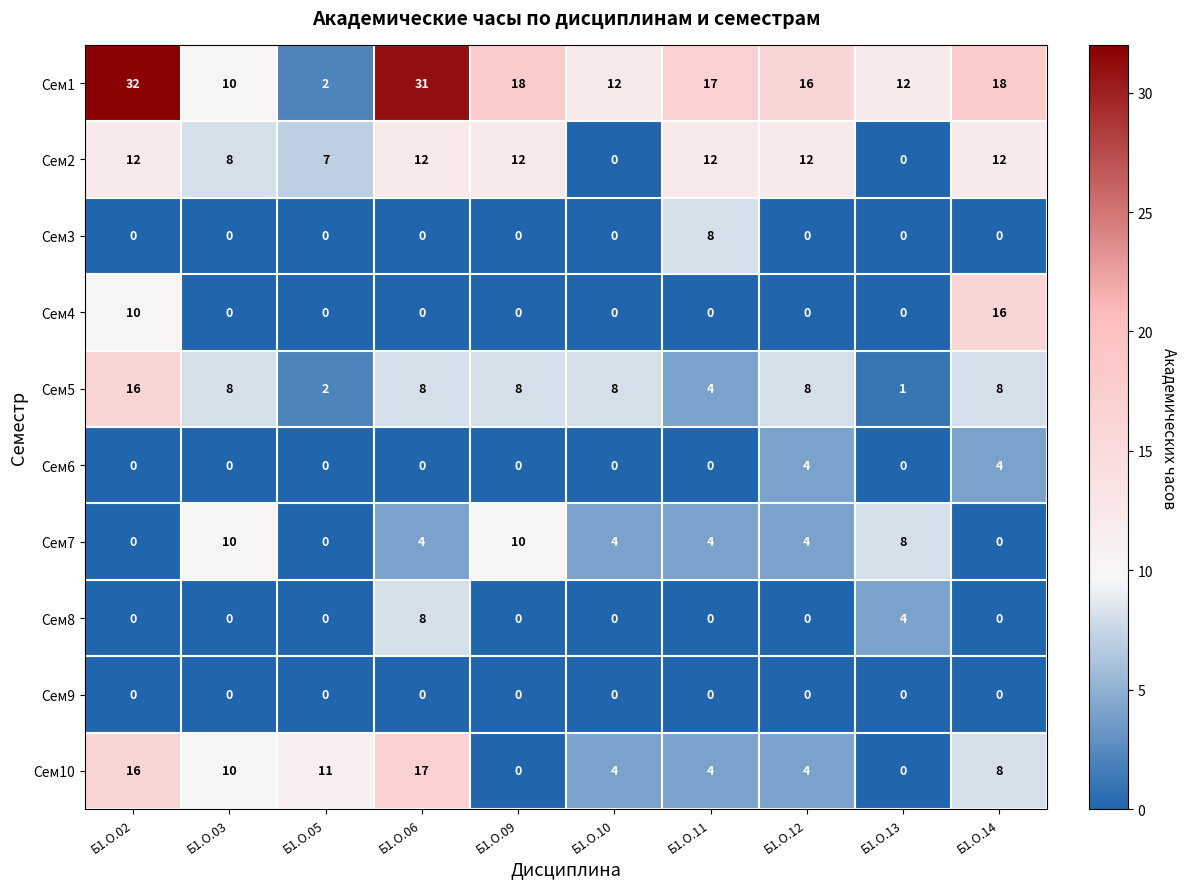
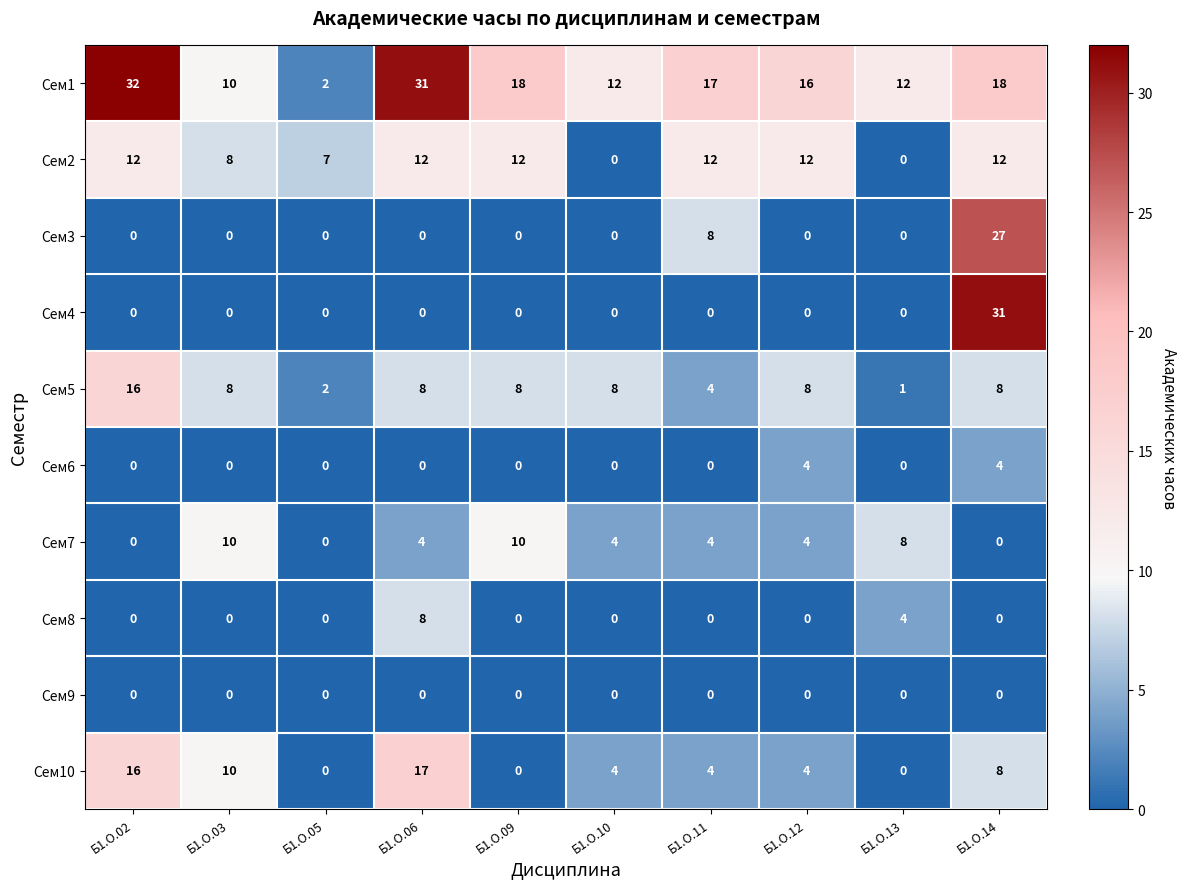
Сем3, Б1.О.14: 0 -> 27
Сем4, Б1.О.02: 10 -> 0
Сем4, Б1.О.14: 16 -> 31
Сем10, Б1.О.05: 11 -> 0
